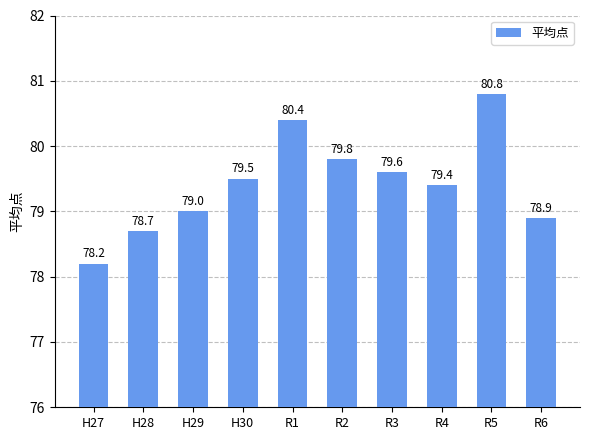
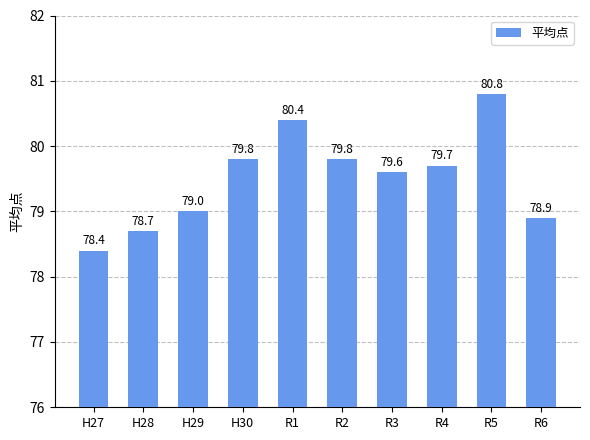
H27: 78.2 -> 78.4
H30: 79.5 -> 79.8
R4: 79.4 -> 79.7
